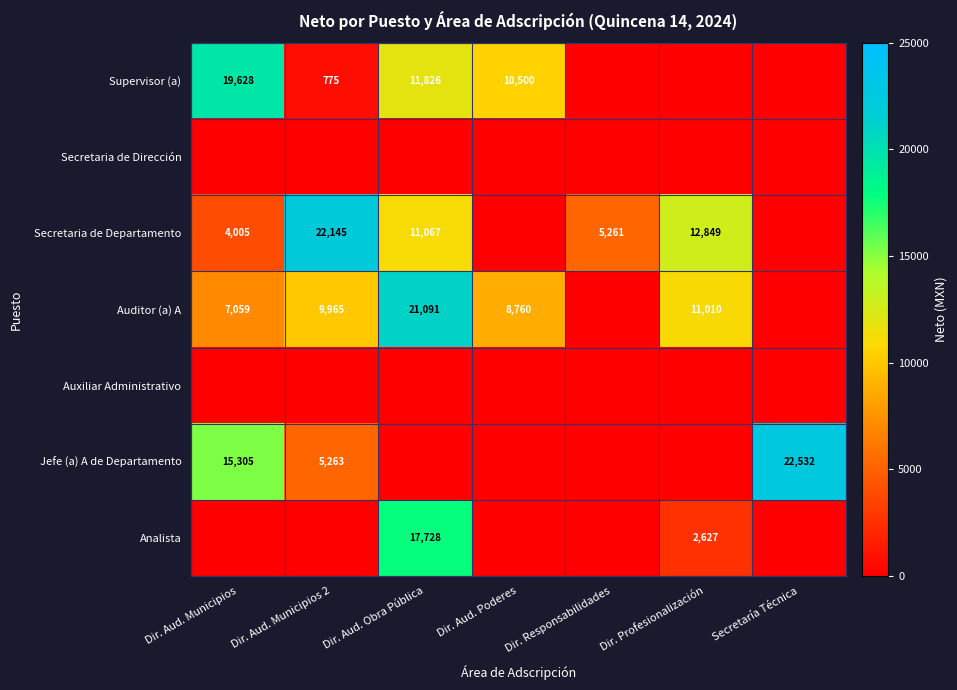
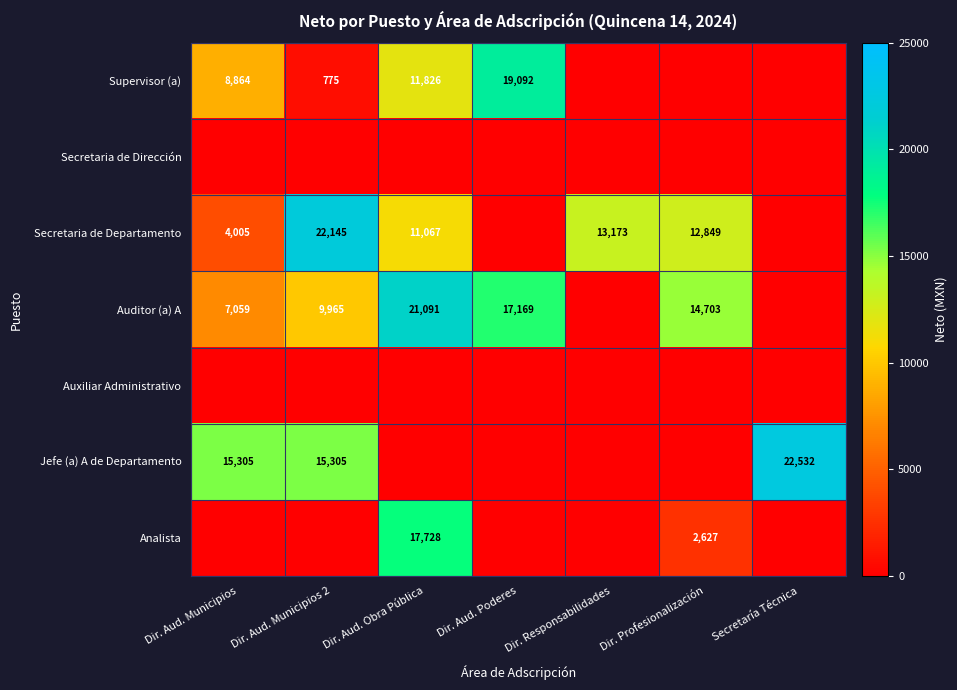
Supervisor (a), Dir. Aud. Municipios: 19,628 -> 8,864
Supervisor (a), Dir. Aud. Poderes: 10,500 -> 19,092
Secretaria de Departamento, Dir. Responsabilidades: 5,261 -> 13,173
Auditor (a) A, Dir. Aud. Poderes: 8,760 -> 17,169
Auditor (a) A, Dir. Profesionalización: 11,010 -> 14,703
Jefe (a) A de Departamento, Dir. Aud. Municipios 2: 5,263 -> 15,305
